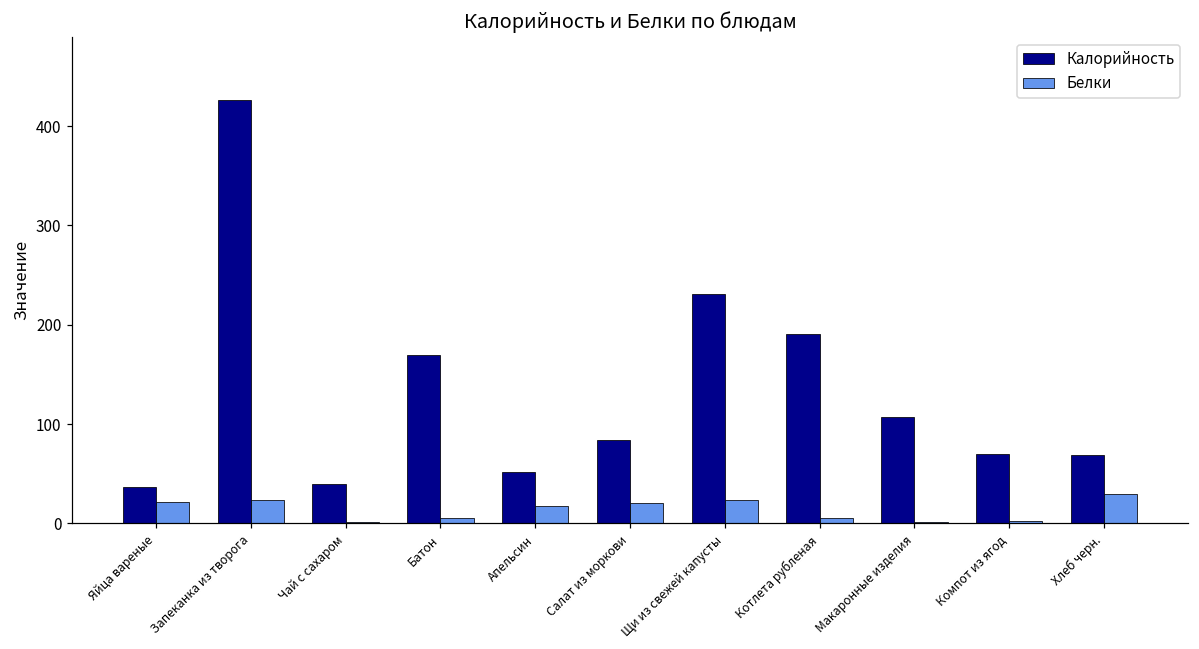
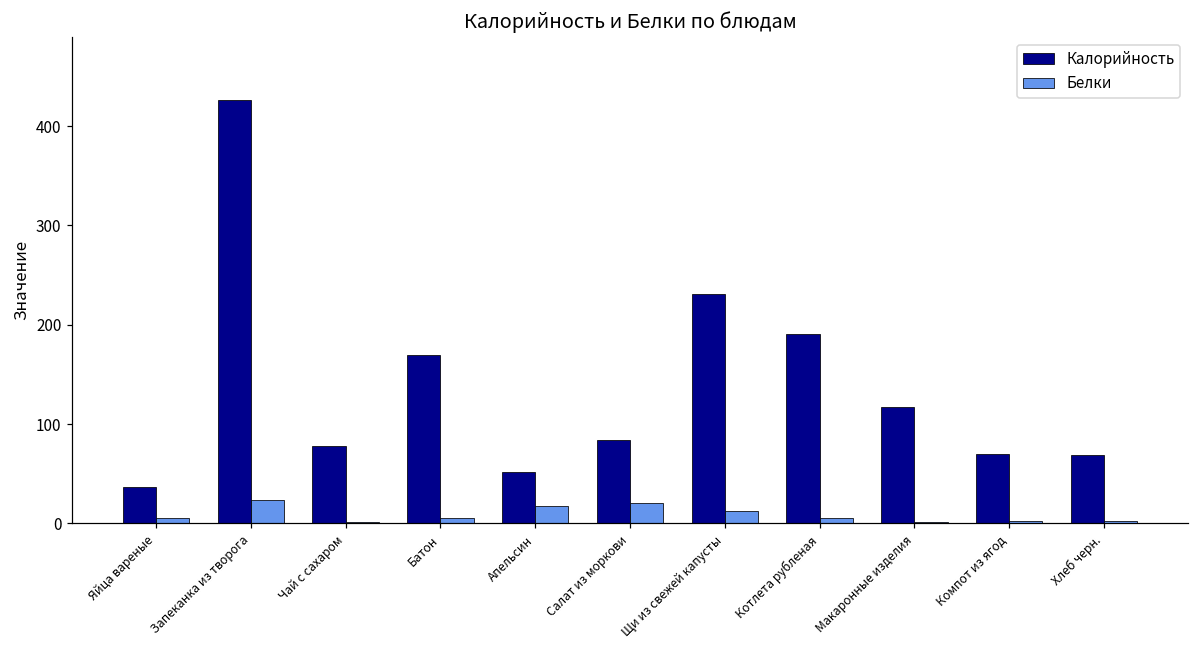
Белки, Яйца вареные: 20 -> 10
Калорийность, Чай с сахаром: 40 -> 80
Белки, Щи из свежей капусты: 20 -> 10
Калорийность, Макаронные изделия: 110 -> 120
Белки, Хлеб черн.: 30 -> 0
